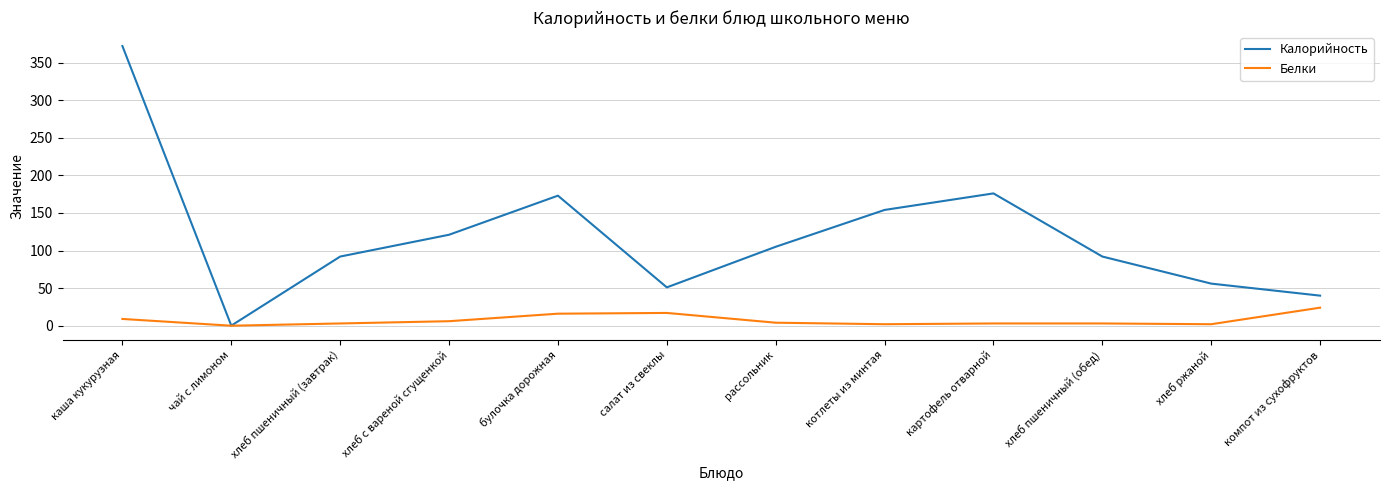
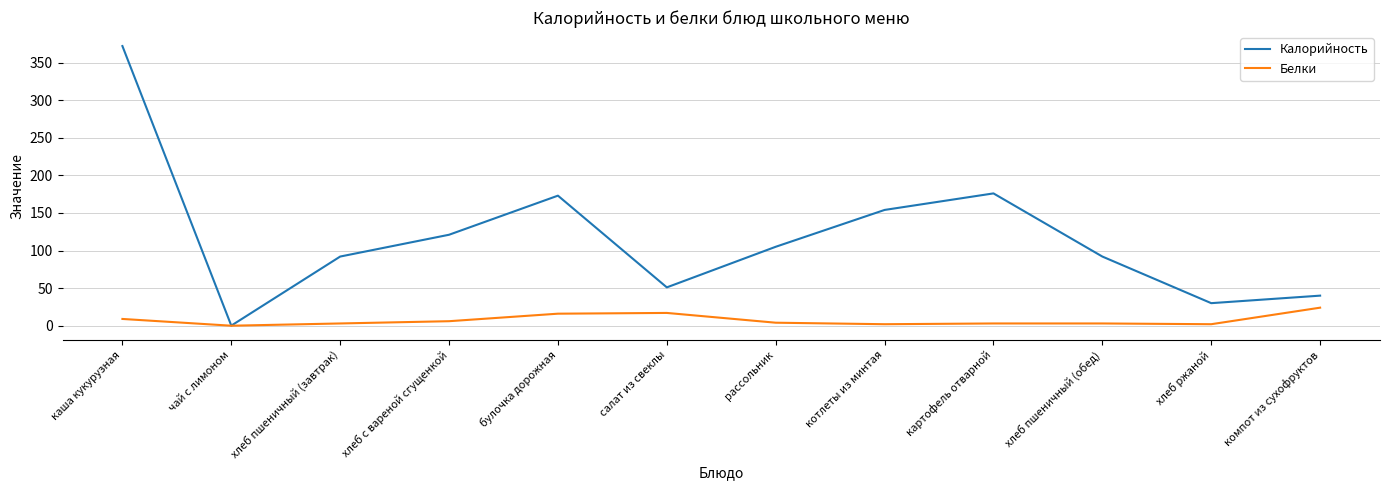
Калорийность, хлеб ржаной: 60 -> 30
